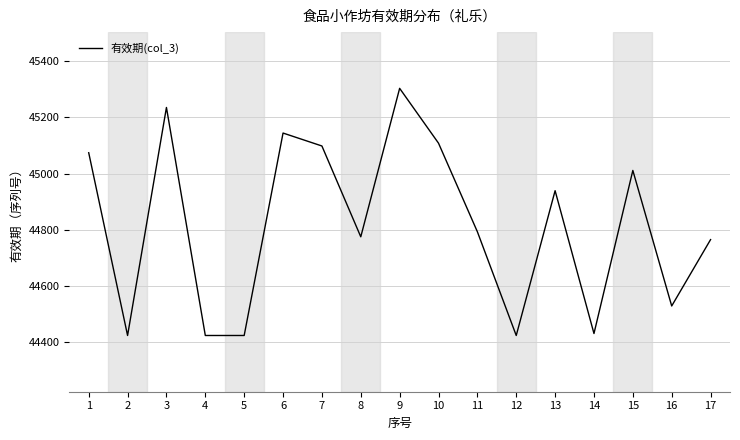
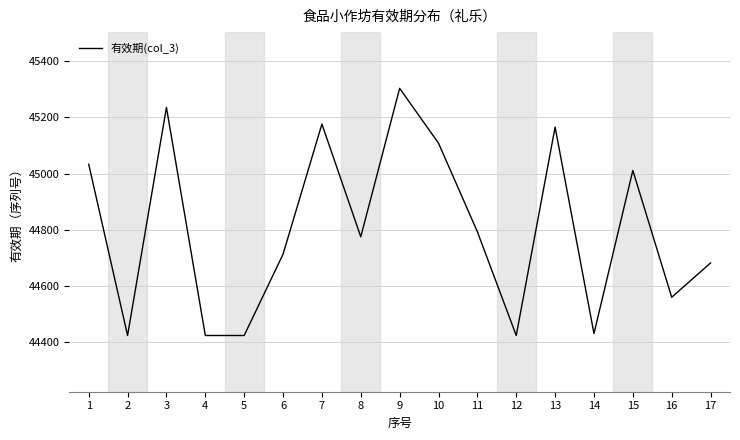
1: 45070 -> 45030
6: 45140 -> 44710
7: 45100 -> 45180
13: 44940 -> 45170
16: 44530 -> 44560
17: 44770 -> 44680
